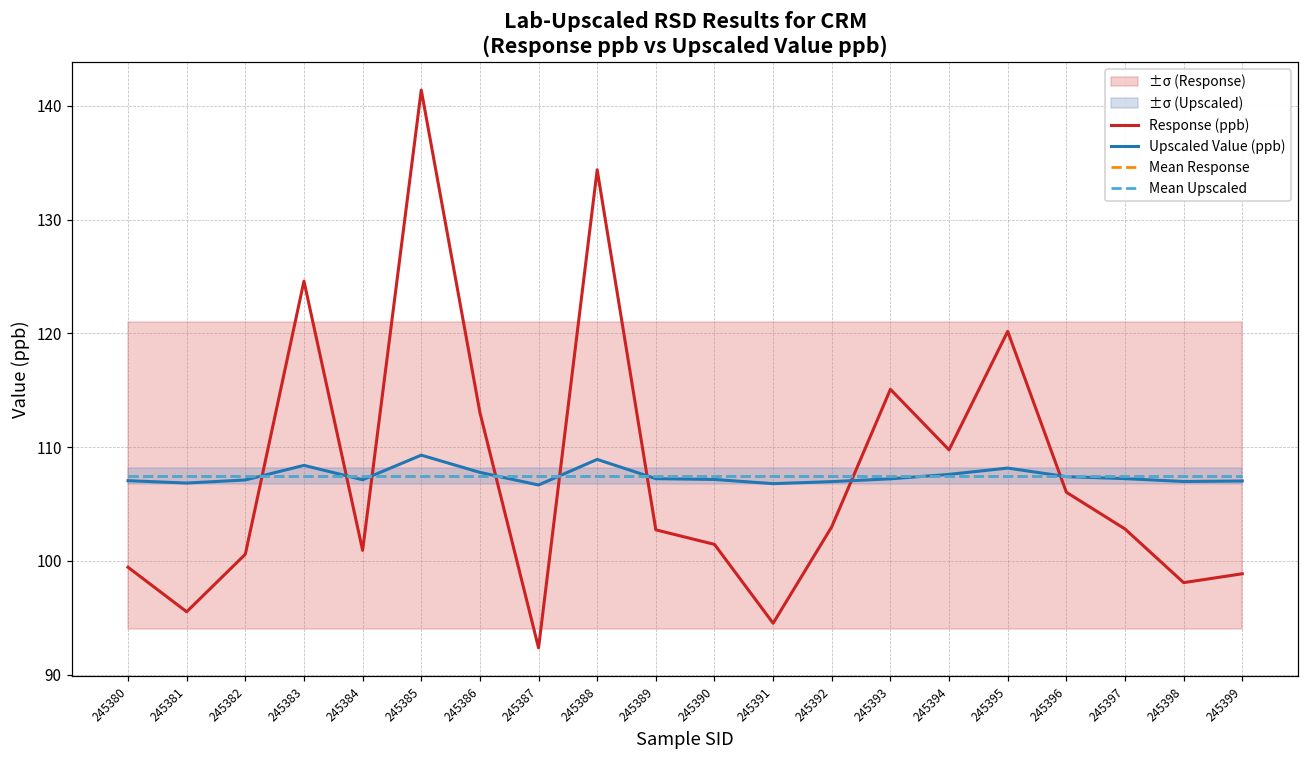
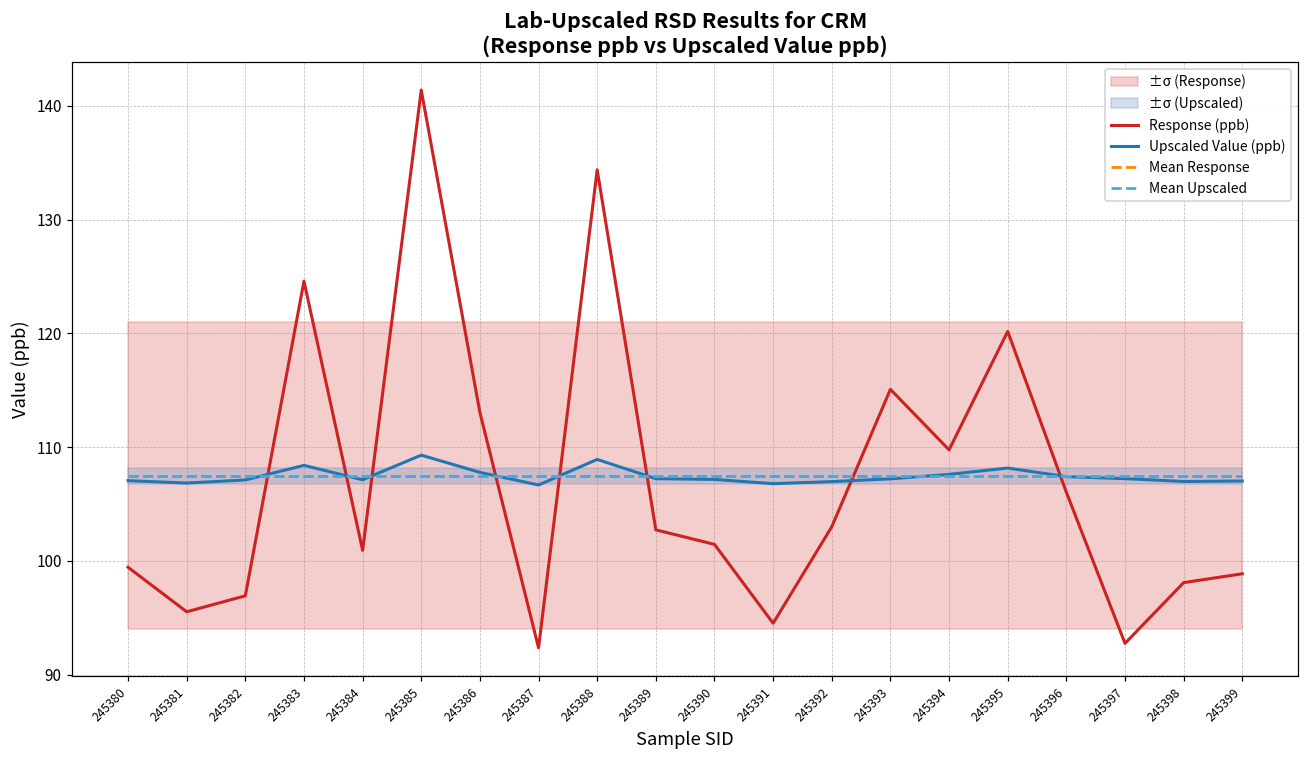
Response (ppb), 245382: 100.6 -> 96.9
Response (ppb), 245397: 102.8 -> 92.8
